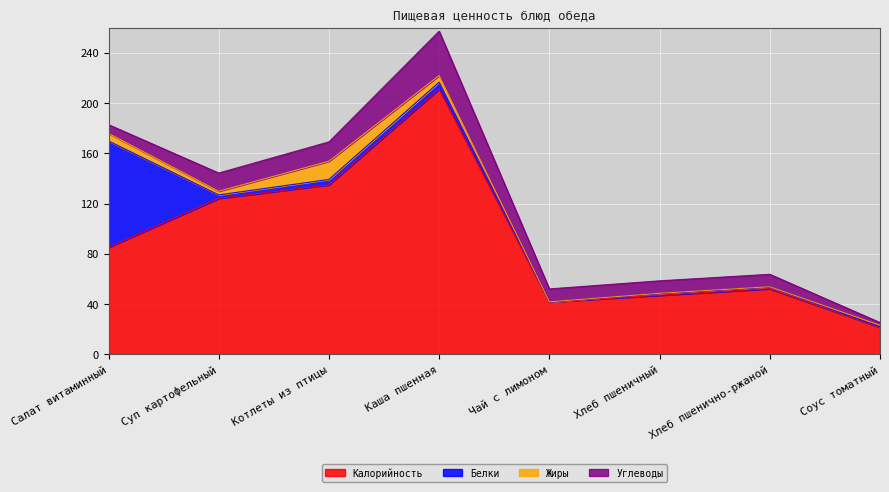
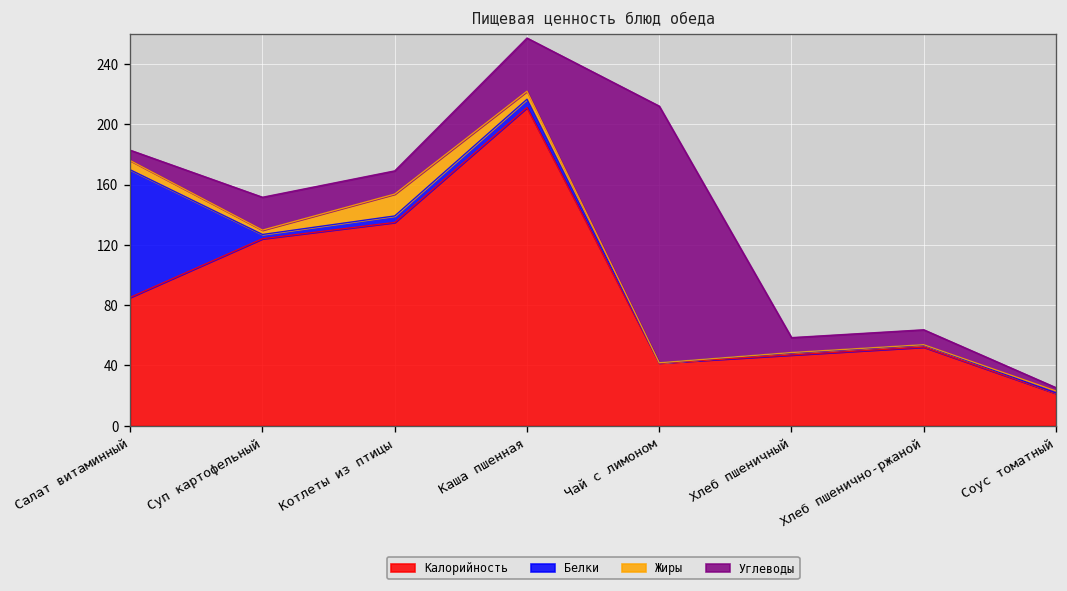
Углеводы, Суп картофельный: 15 -> 22
Углеводы, Чай с лимоном: 10 -> 170
